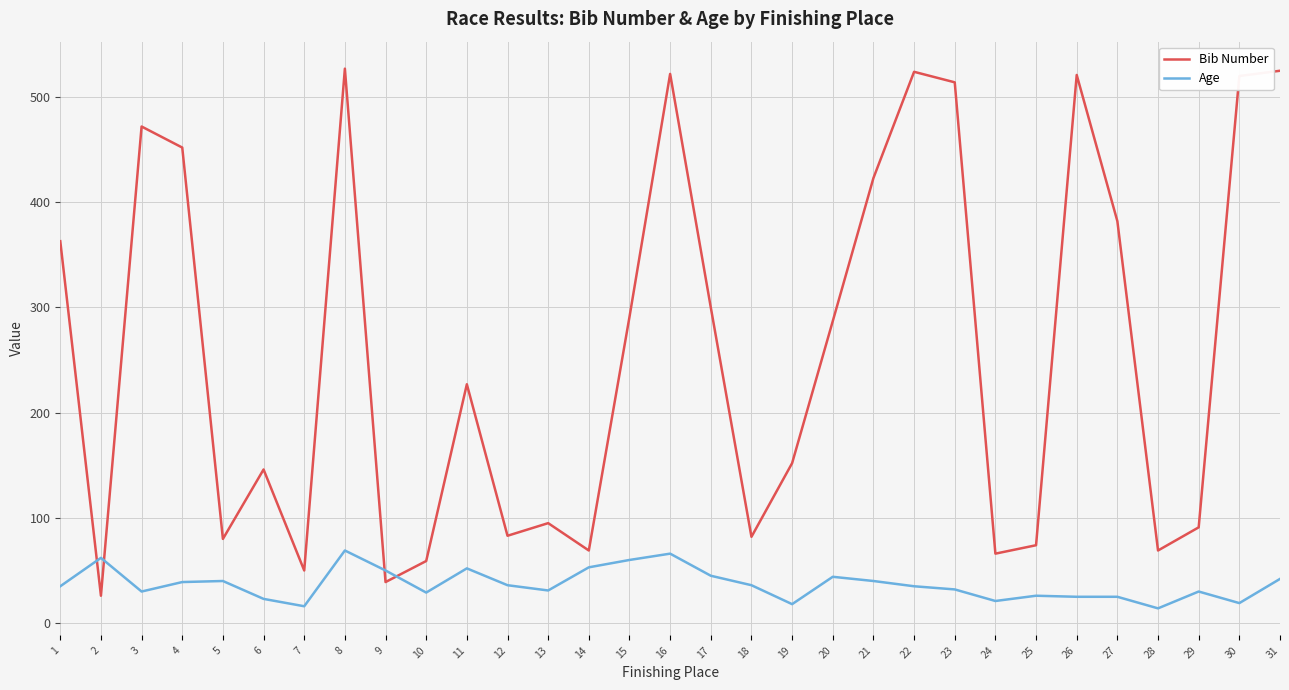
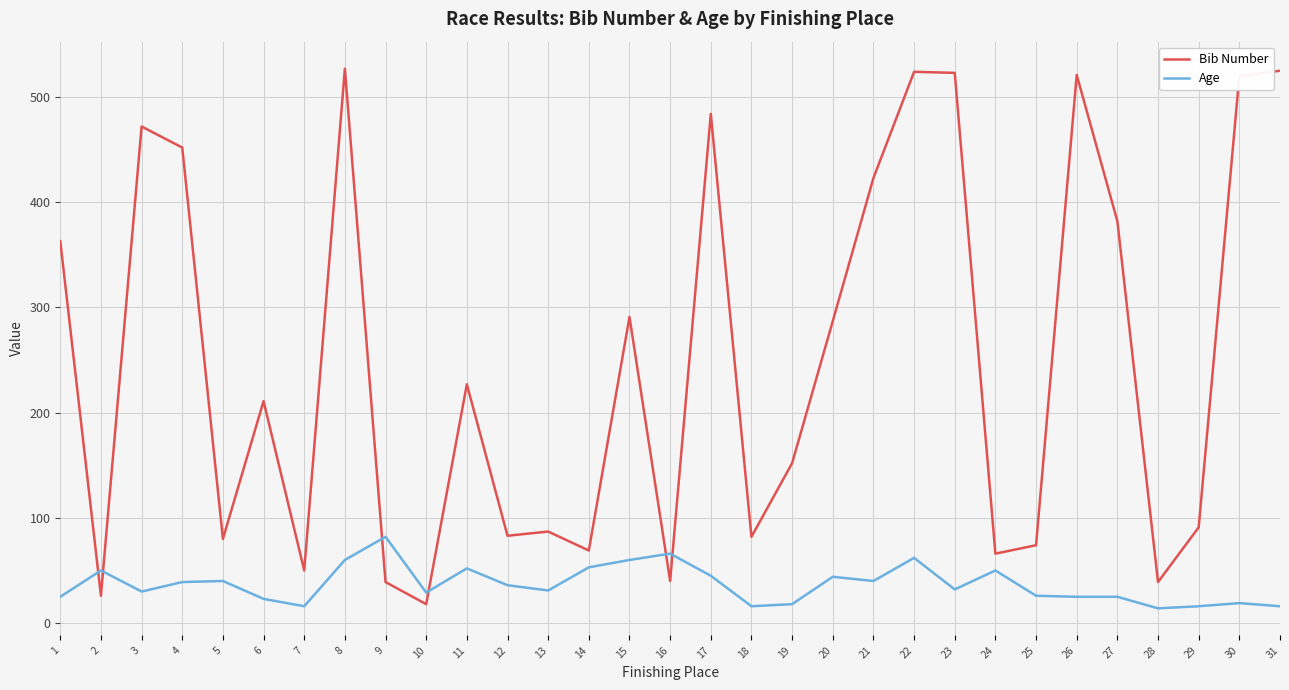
Age, 1: 35 -> 25
Age, 2: 62 -> 50
Bib Number, 6: 146 -> 211
Age, 8: 69 -> 60
Age, 9: 50 -> 82
Bib Number, 10: 59 -> 18
Bib Number, 13: 95 -> 87
Bib Number, 16: 522 -> 40
Bib Number, 17: 300 -> 484
Age, 18: 36 -> 16
Age, 22: 35 -> 62
Bib Number, 23: 514 -> 523
Age, 24: 21 -> 50
Bib Number, 28: 69 -> 39
Age, 29: 30 -> 16
Age, 31: 42 -> 16
